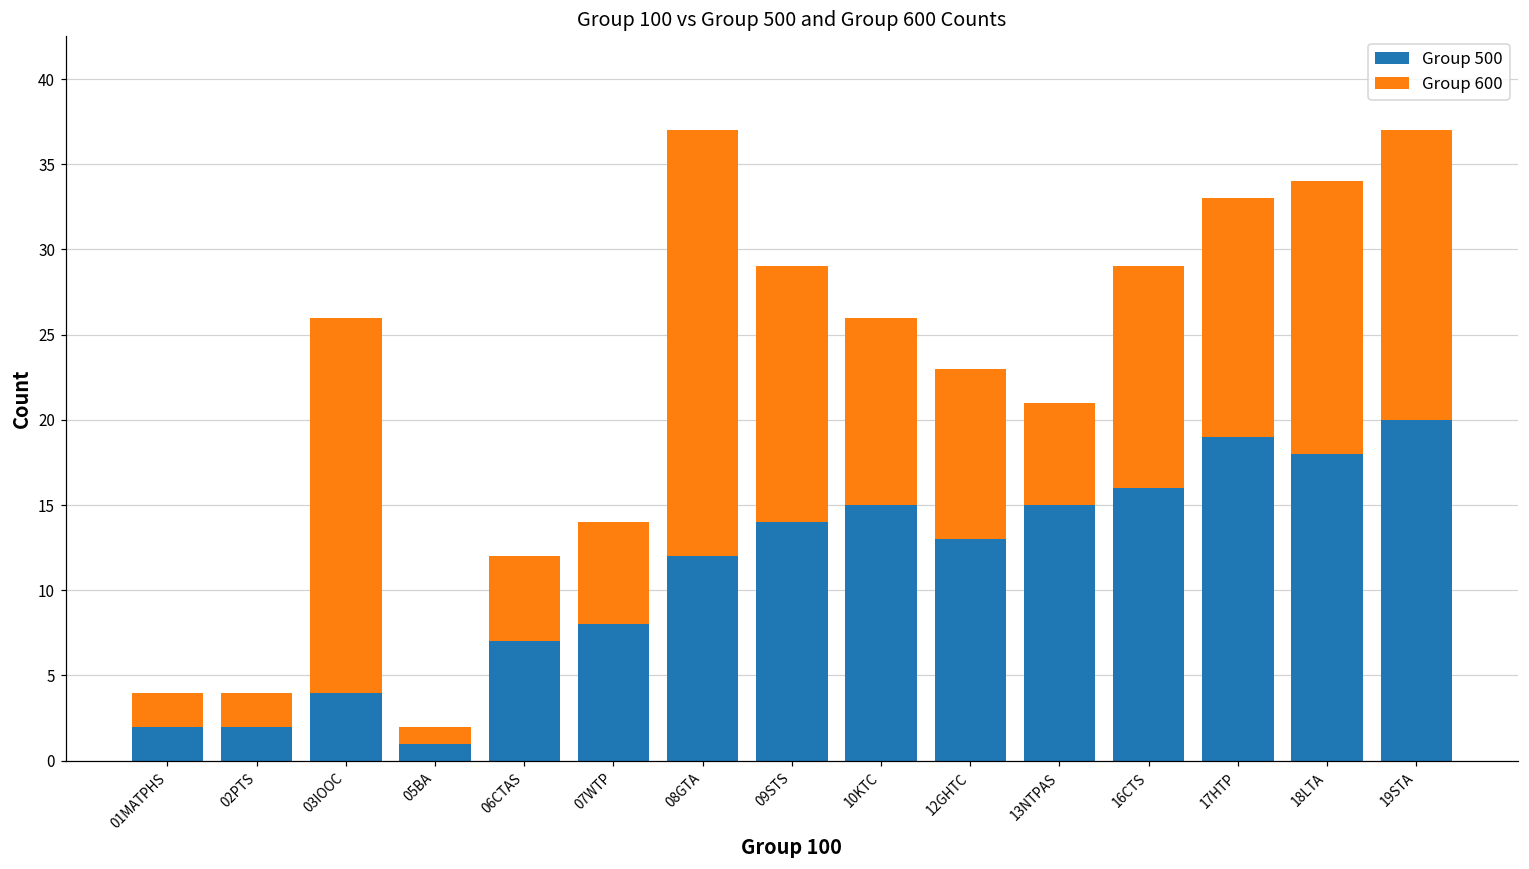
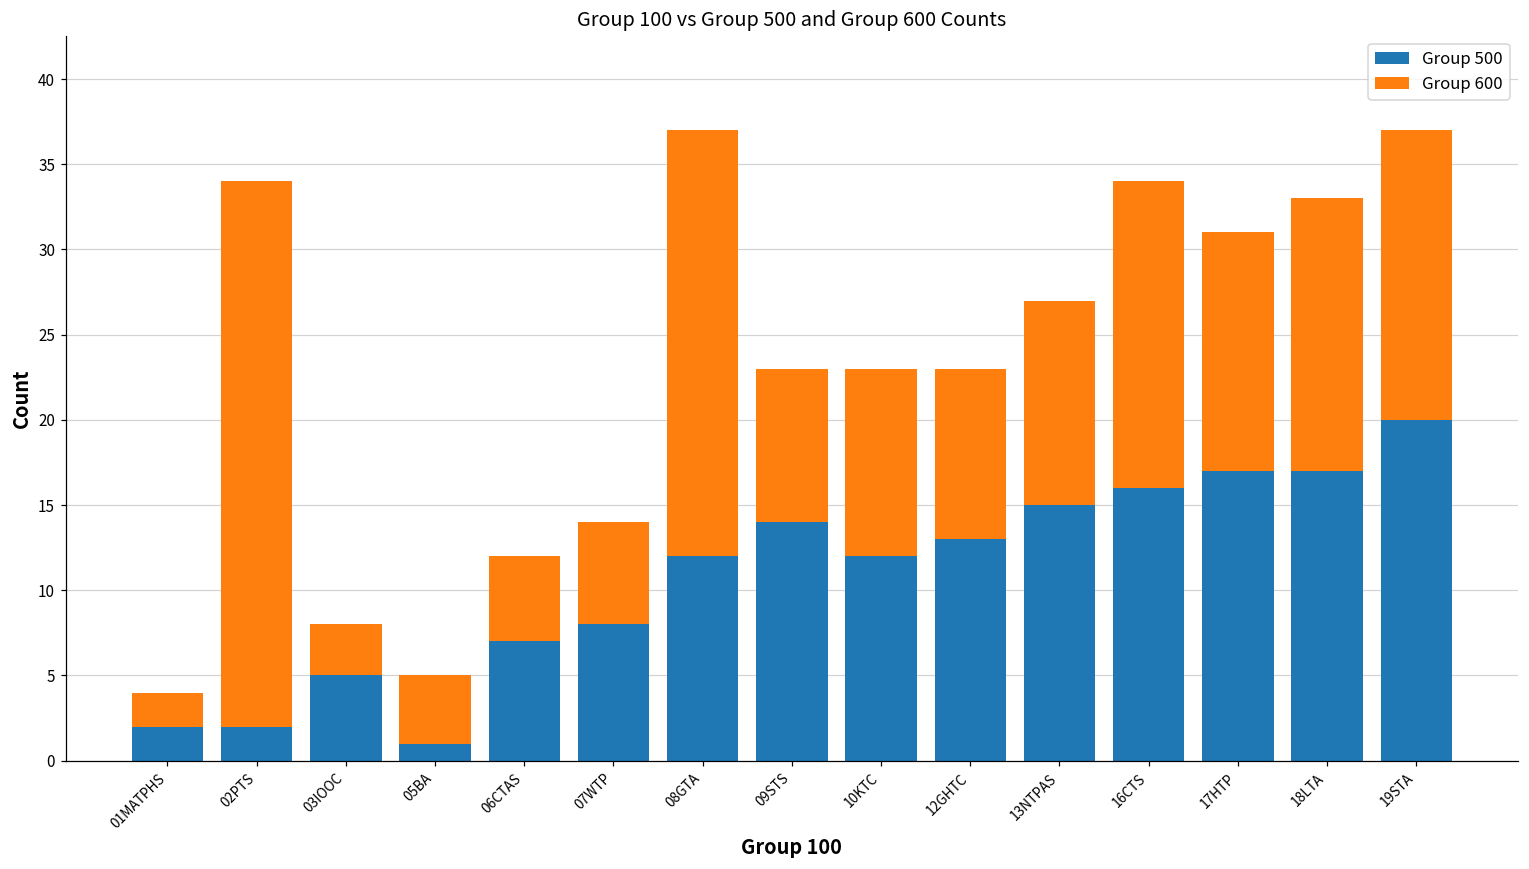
Group 600, 02PTS: 2 -> 32
Group 500, 03IOOC: 4 -> 5
Group 600, 03IOOC: 22 -> 3
Group 600, 05BA: 1 -> 4
Group 600, 09STS: 15 -> 9
Group 500, 10KTC: 15 -> 12
Group 600, 13NTPAS: 6 -> 12
Group 600, 16CTS: 13 -> 18
Group 500, 17HTP: 19 -> 17
Group 500, 18LTA: 18 -> 17
